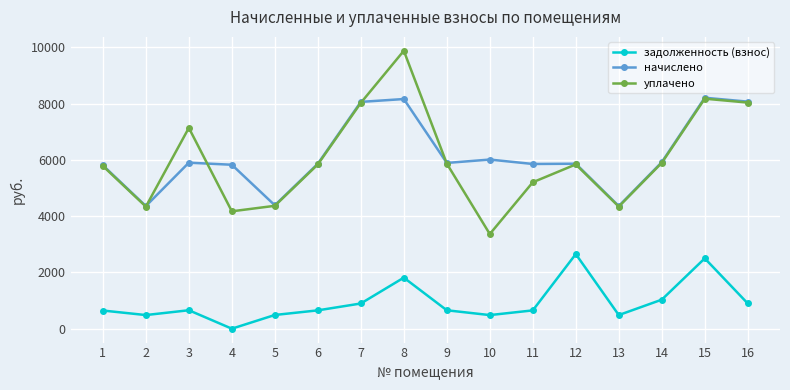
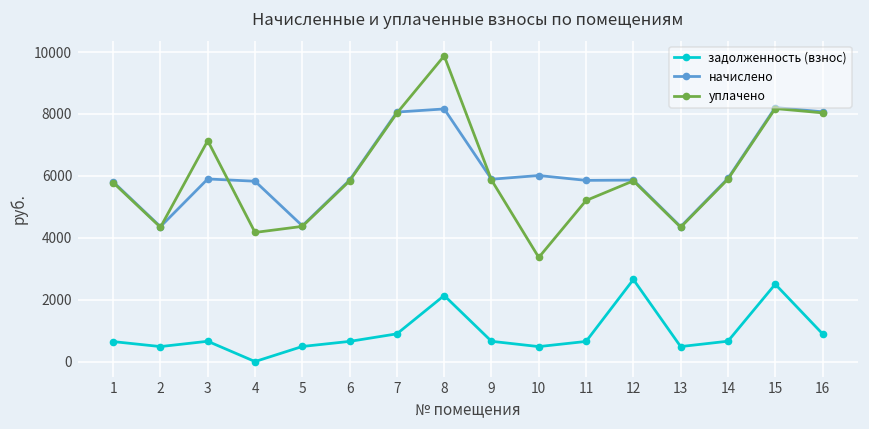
задолженность (взнос), 8: 1800 -> 2100
задолженность (взнос), 14: 1000 -> 700
